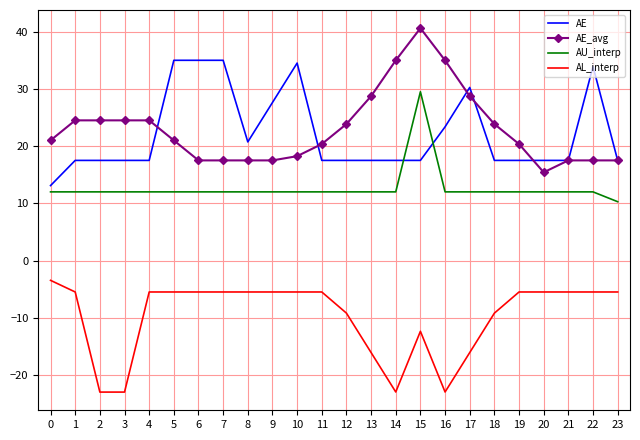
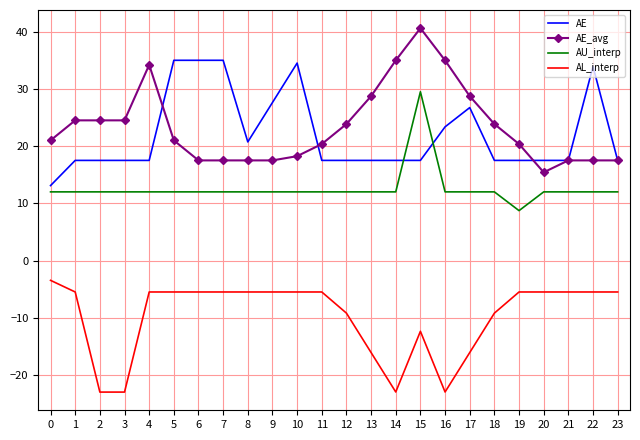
AE_avg, 4: 25 -> 34
AE, 17: 30 -> 27
AU_interp, 19: 12 -> 9
AU_interp, 23: 10 -> 12
